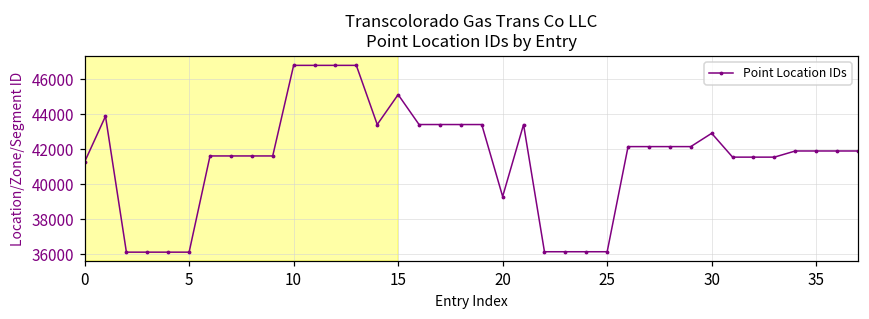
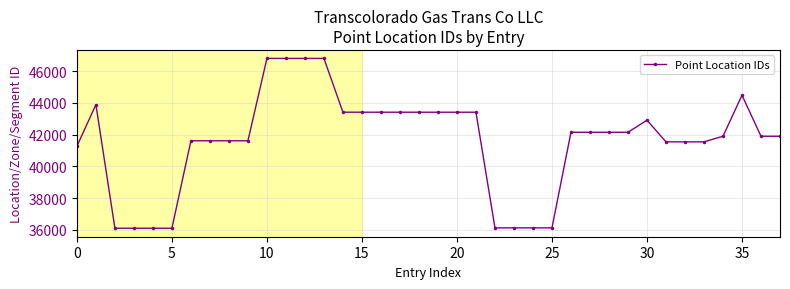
15: 45100 -> 43400
20: 39300 -> 43400
35: 41900 -> 44500
